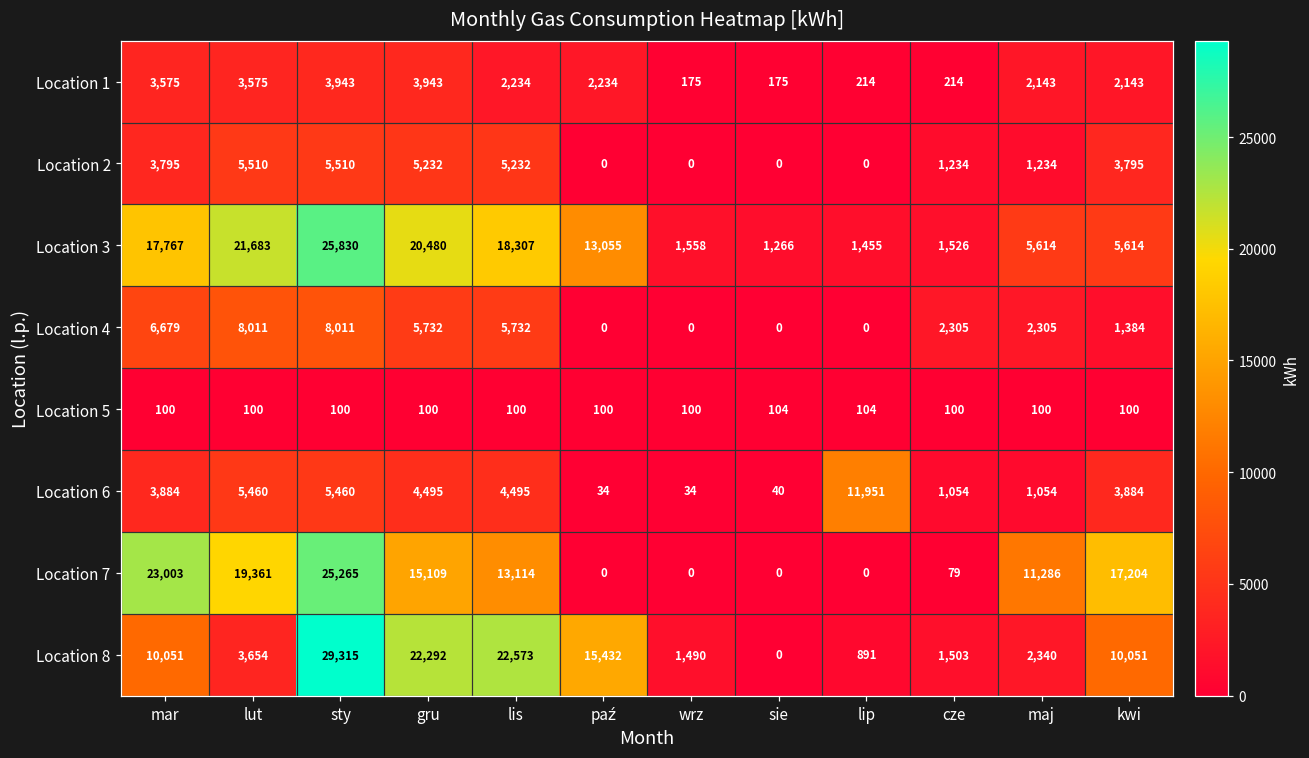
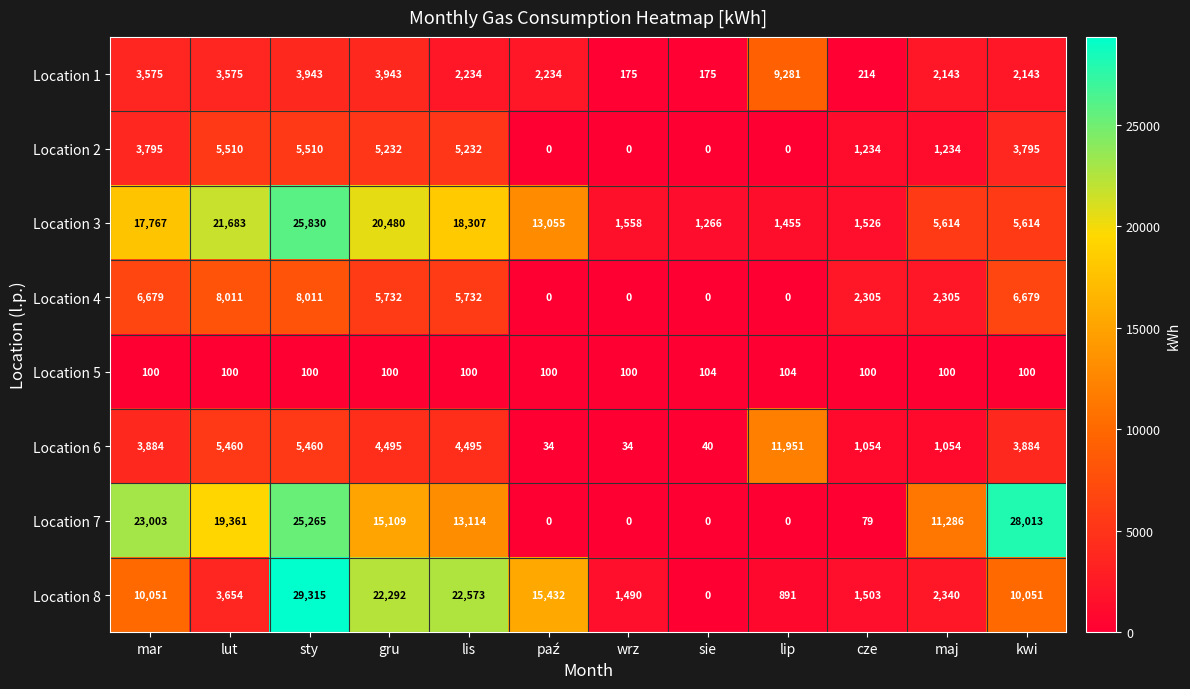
Location 1, lip: 214 -> 9,281
Location 4, kwi: 1,384 -> 6,679
Location 7, kwi: 17,204 -> 28,013
